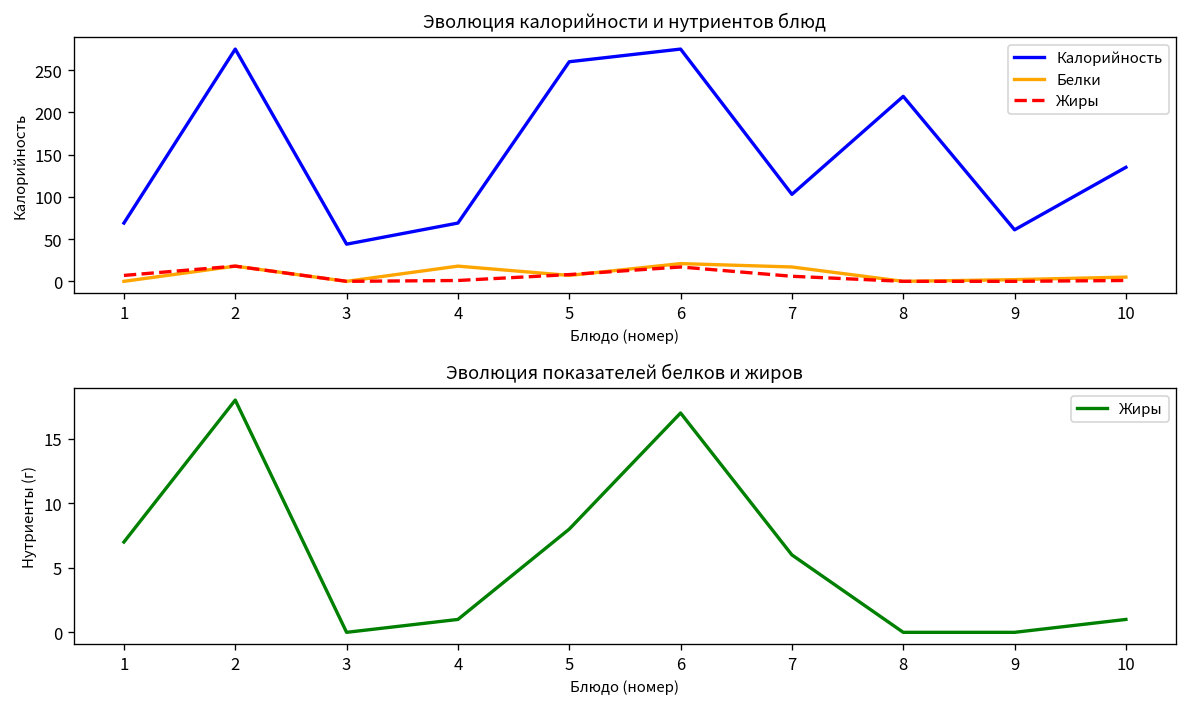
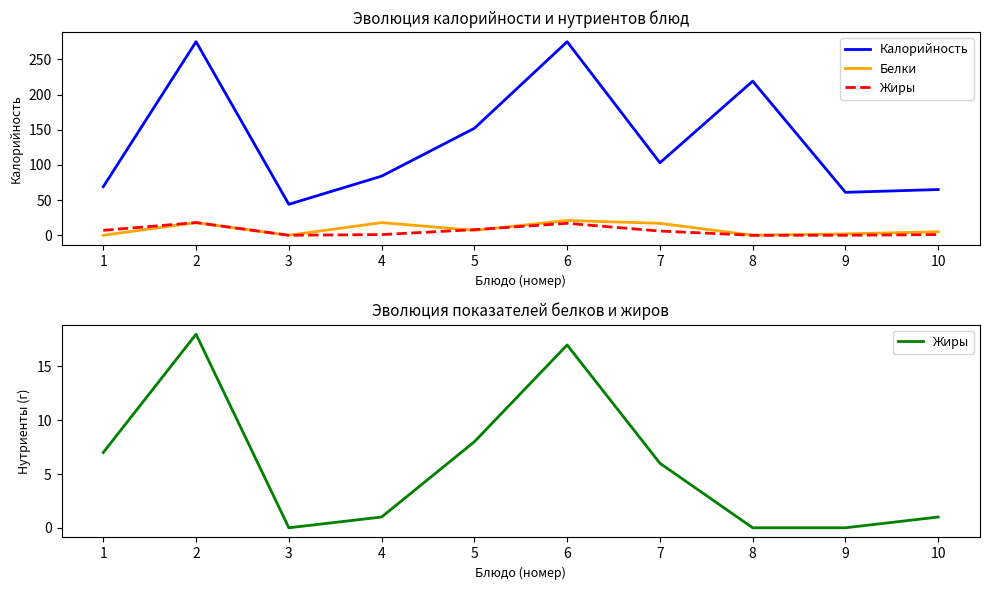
Эволюция калорийности и нутриентов блюд, Калорийность, 4: 70 -> 80
Эволюция калорийности и нутриентов блюд, Калорийность, 5: 260 -> 150
Эволюция калорийности и нутриентов блюд, Калорийность, 10: 140 -> 70
